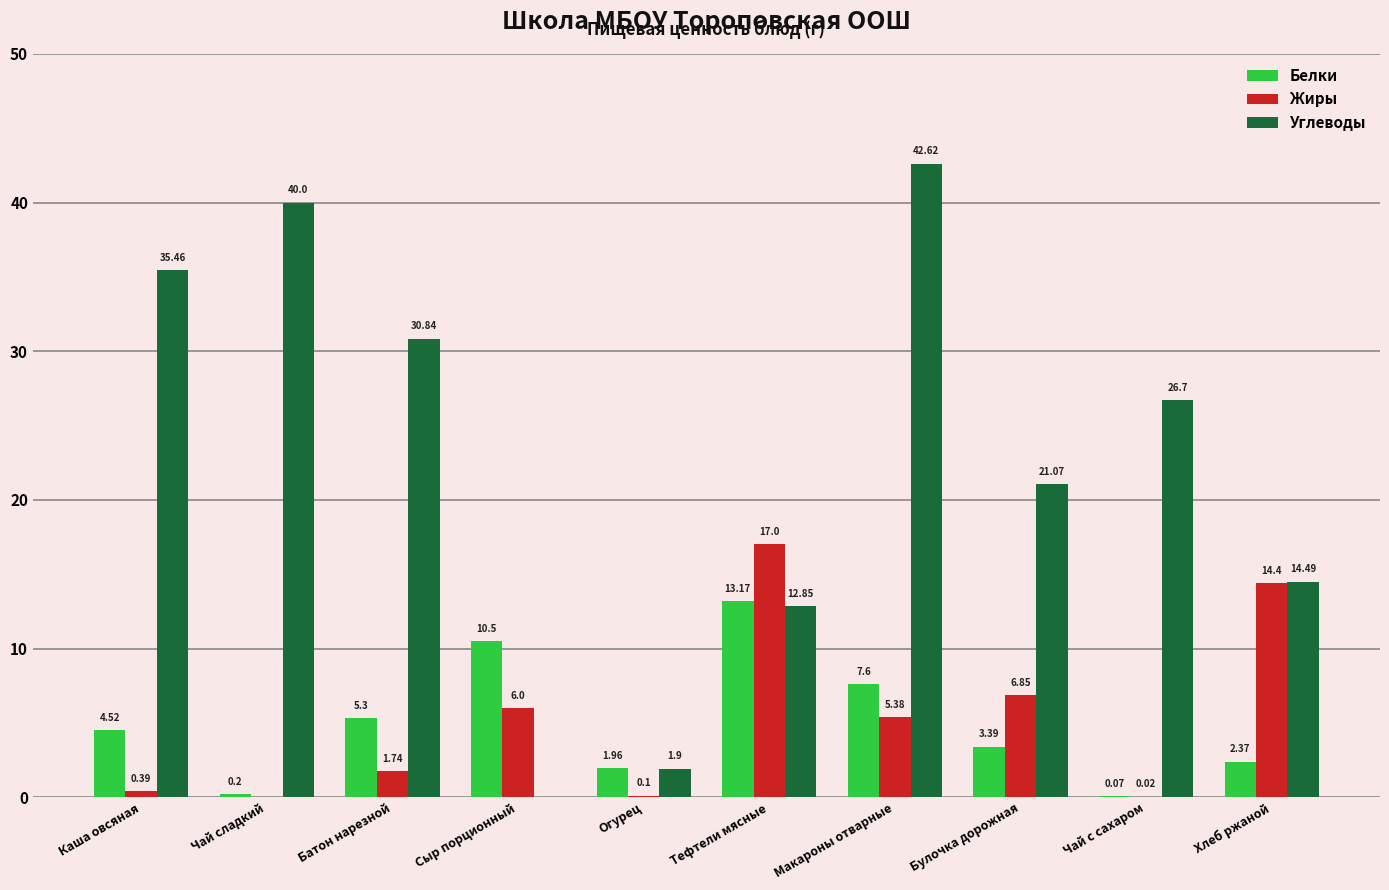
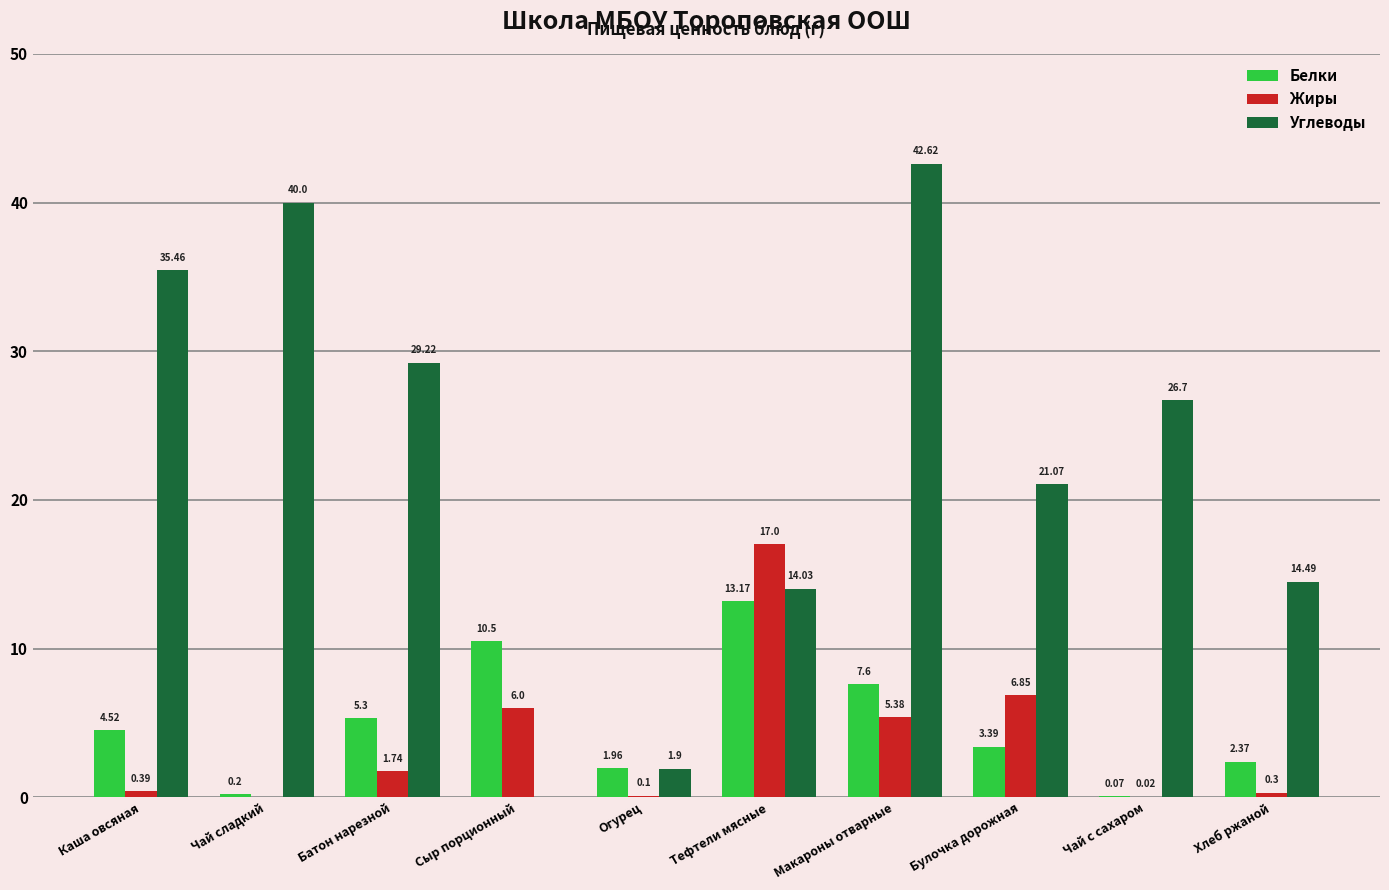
Углеводы, Батон нарезной: 30.84 -> 29.22
Углеводы, Тефтели мясные: 12.85 -> 14.03
Жиры, Хлеб ржаной: 14.4 -> 0.3
